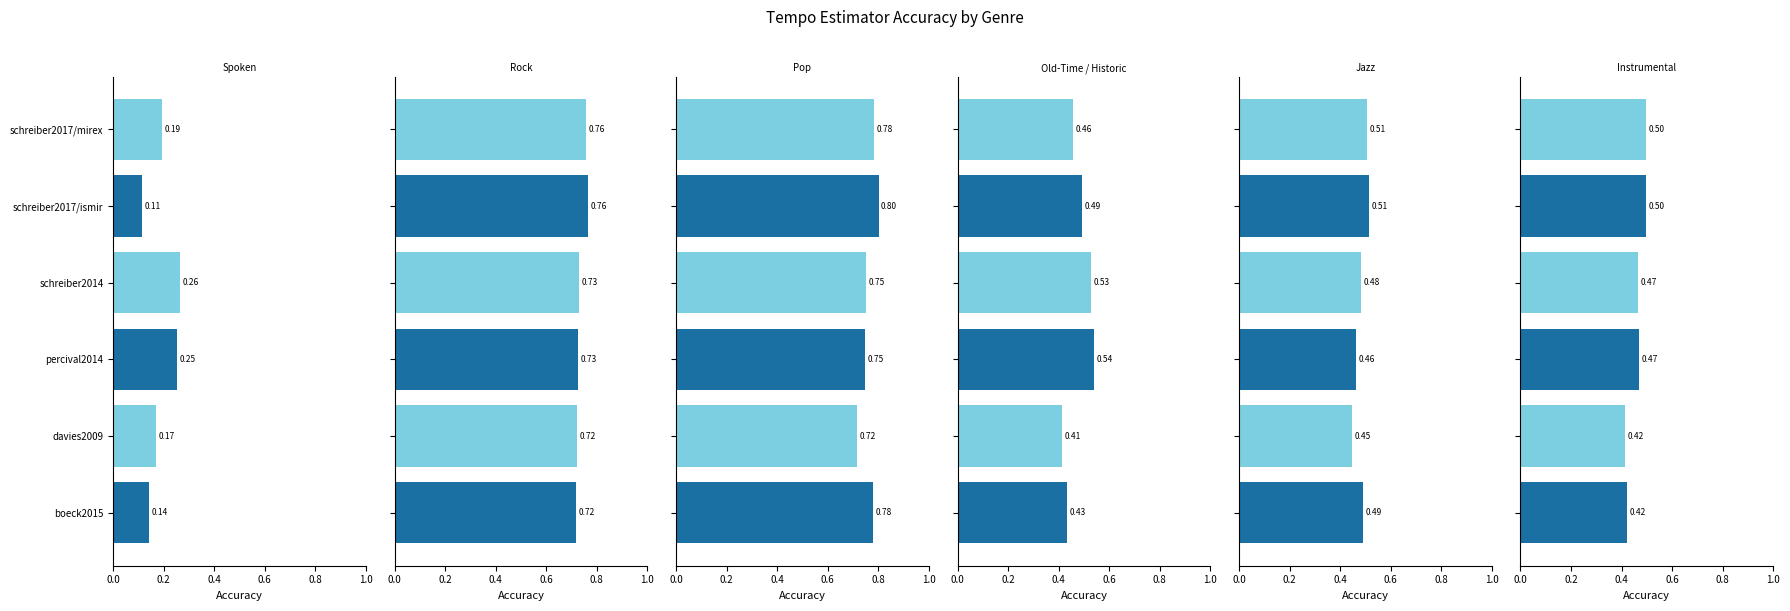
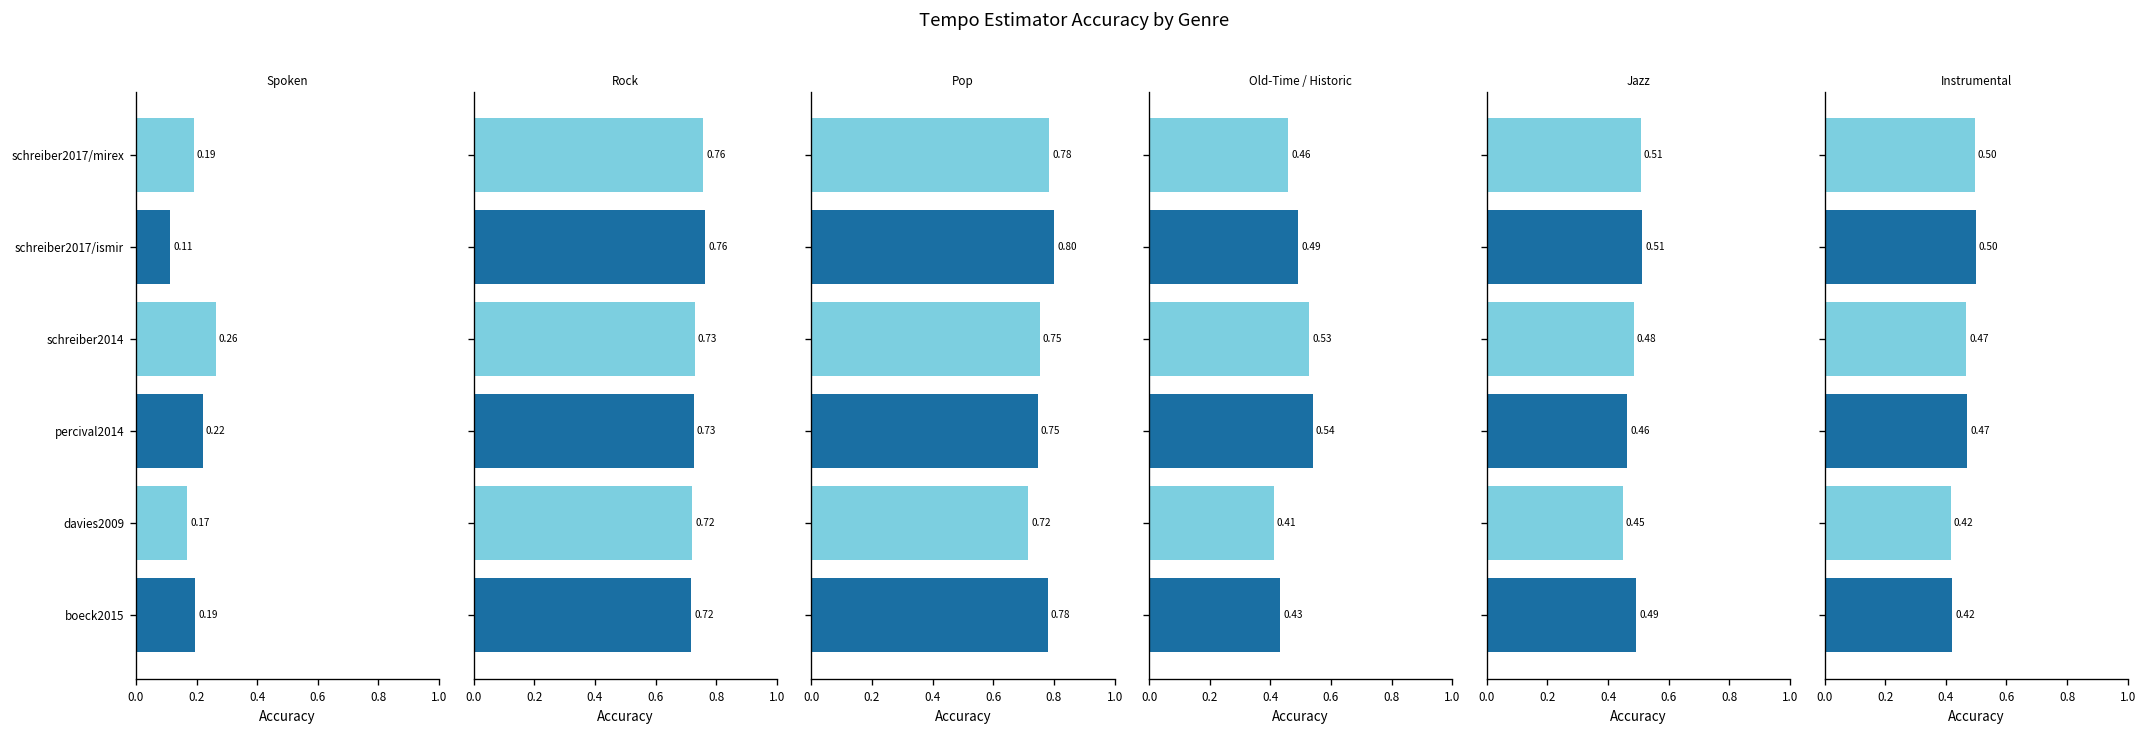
Spoken, percival2014: 0.25 -> 0.22
Spoken, boeck2015: 0.14 -> 0.19
